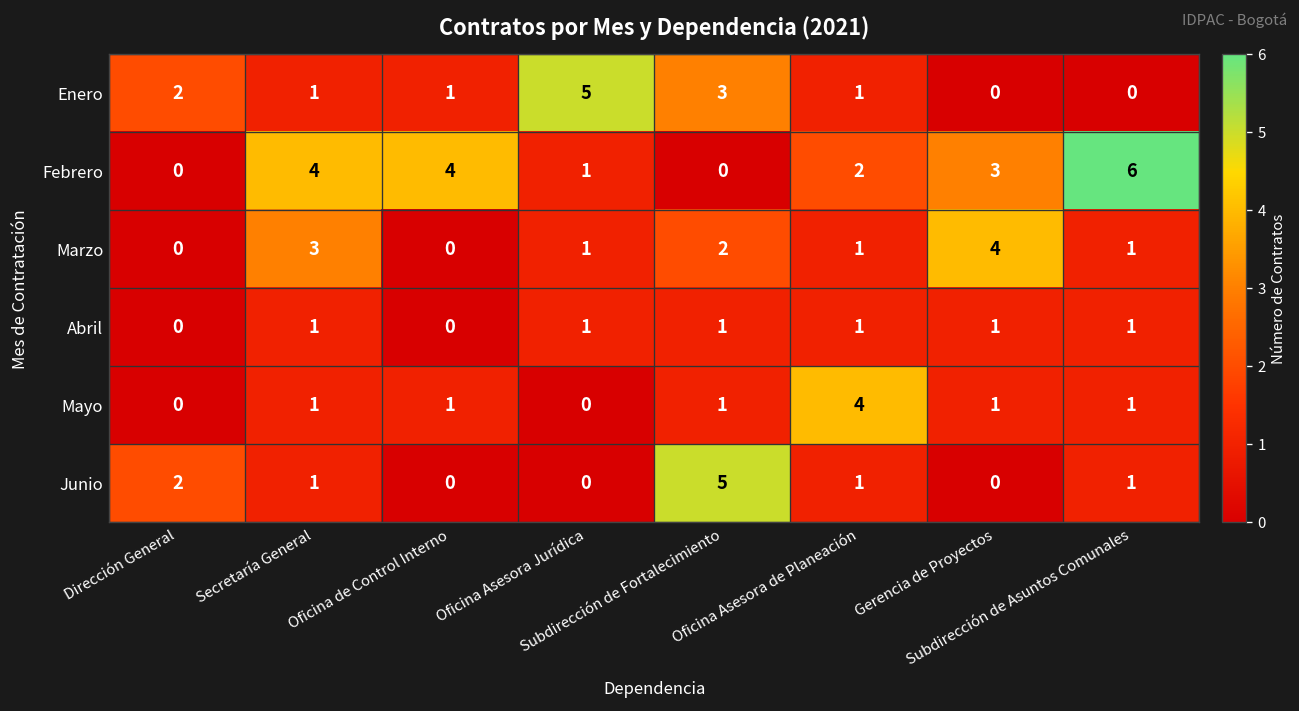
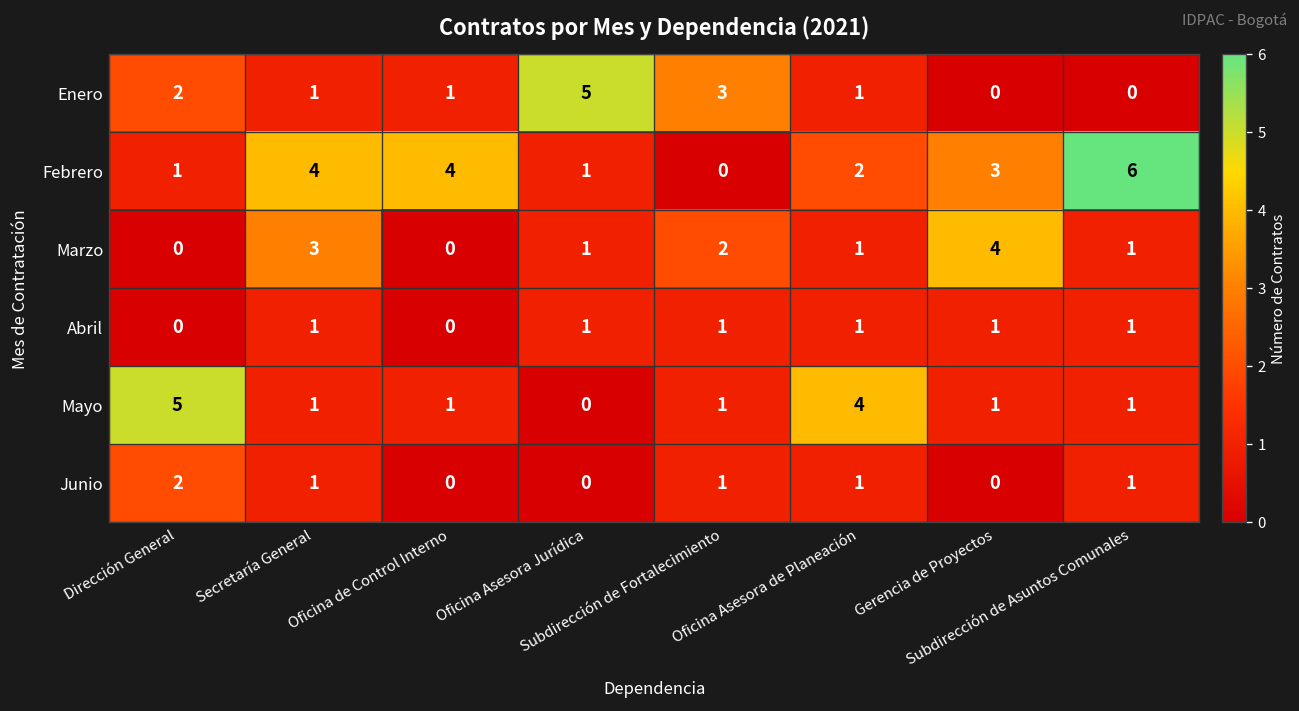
Febrero, Dirección General: 0 -> 1
Mayo, Dirección General: 0 -> 5
Junio, Subdirección de Fortalecimiento: 5 -> 1
